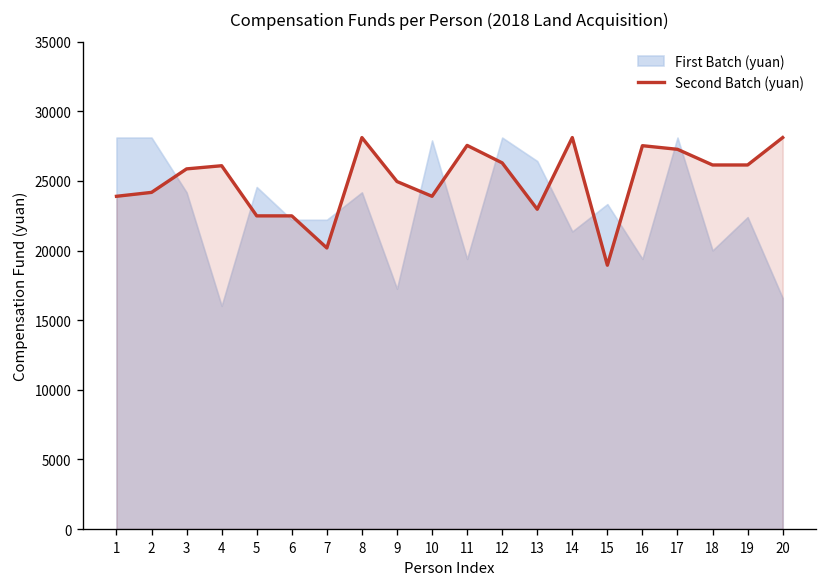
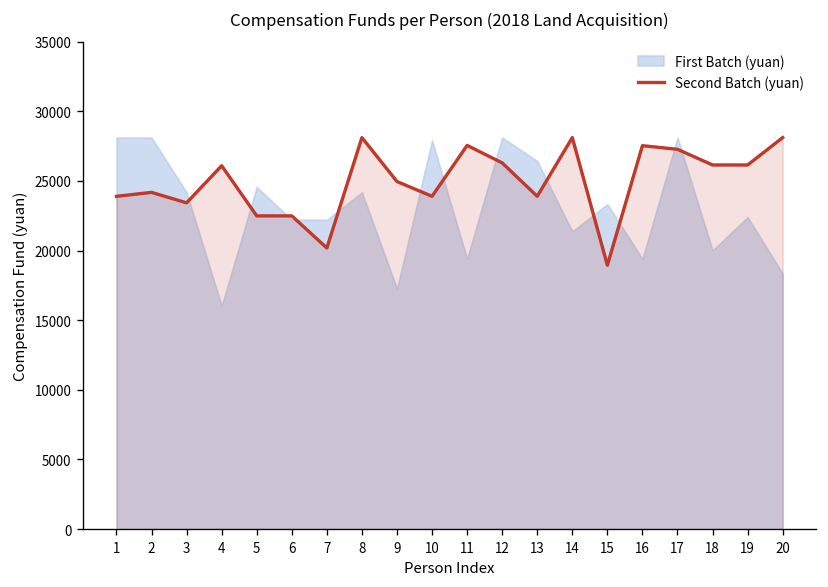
Second Batch (yuan), 3: 25900 -> 23400
Second Batch (yuan), 13: 23000 -> 23900
First Batch (yuan), 20: 16600 -> 18300
